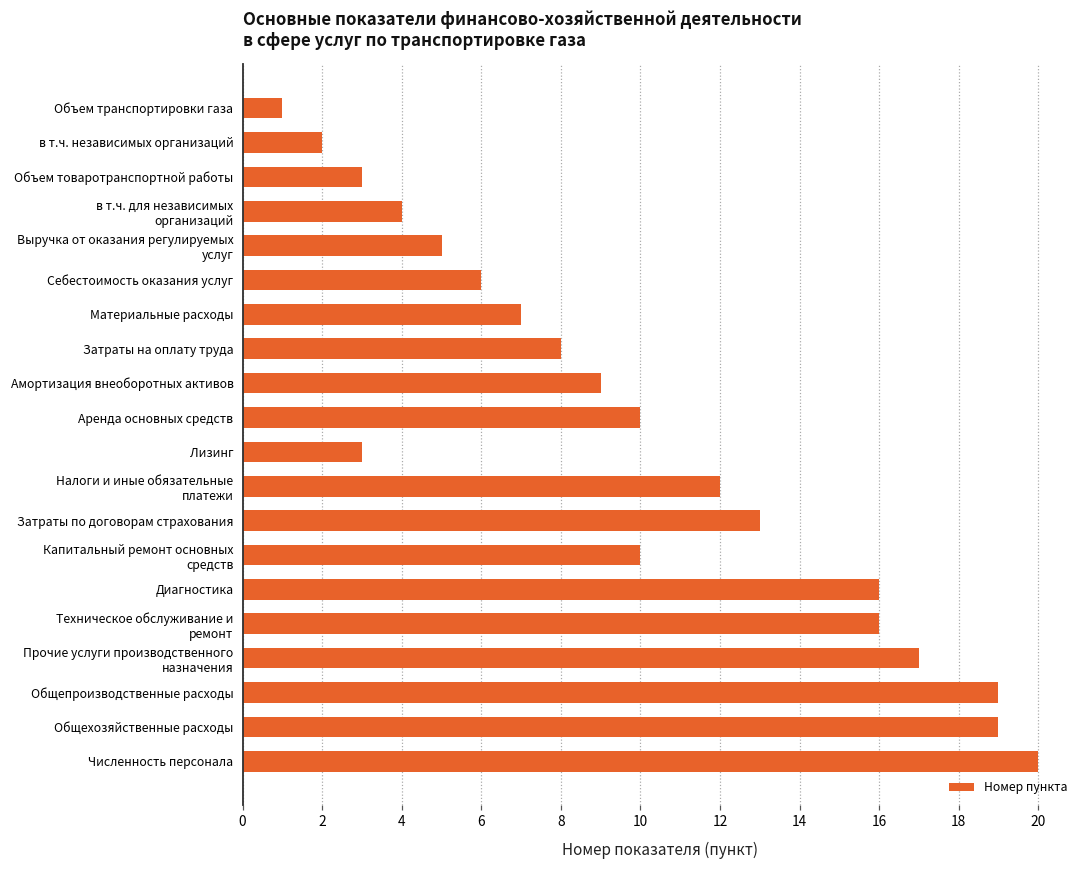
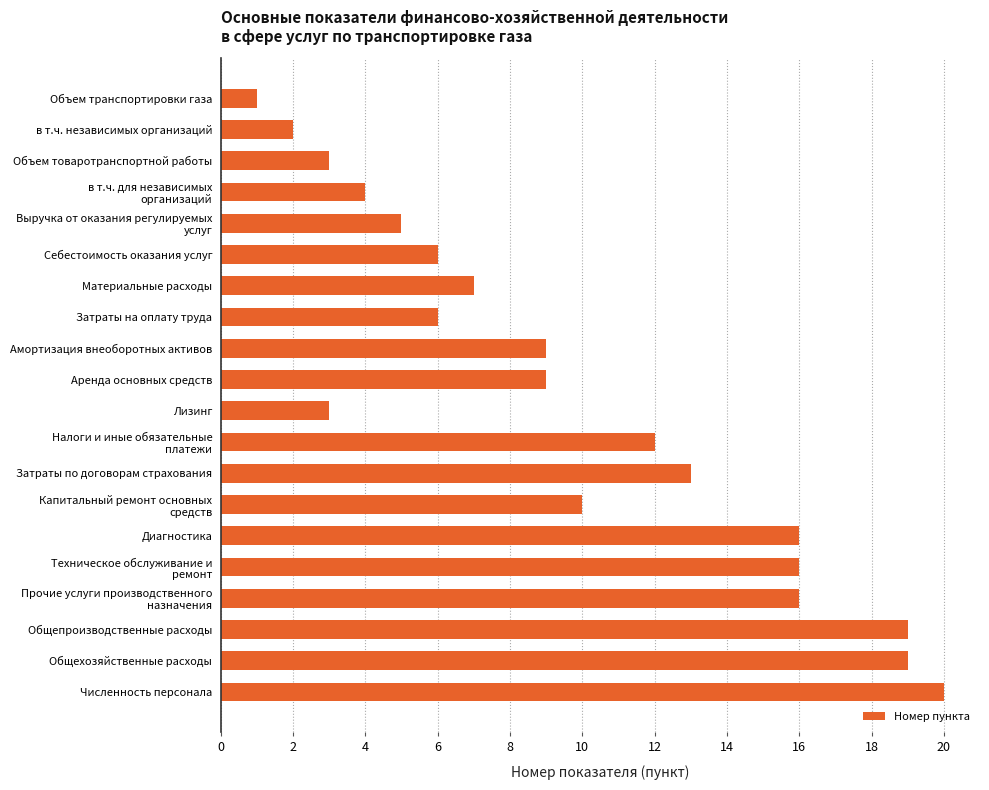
Затраты на оплату труда: 8 -> 6
Аренда основных средств: 10 -> 9
Прочие услуги производственного назначения: 17 -> 16
